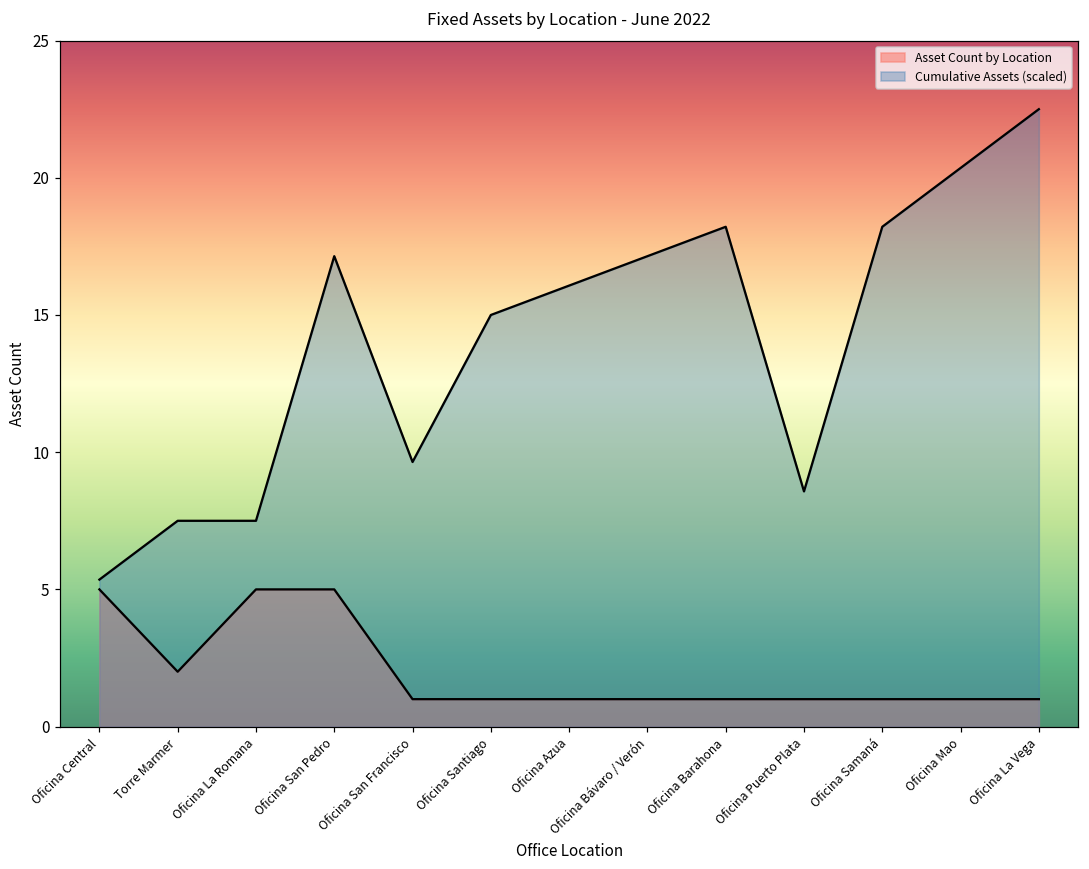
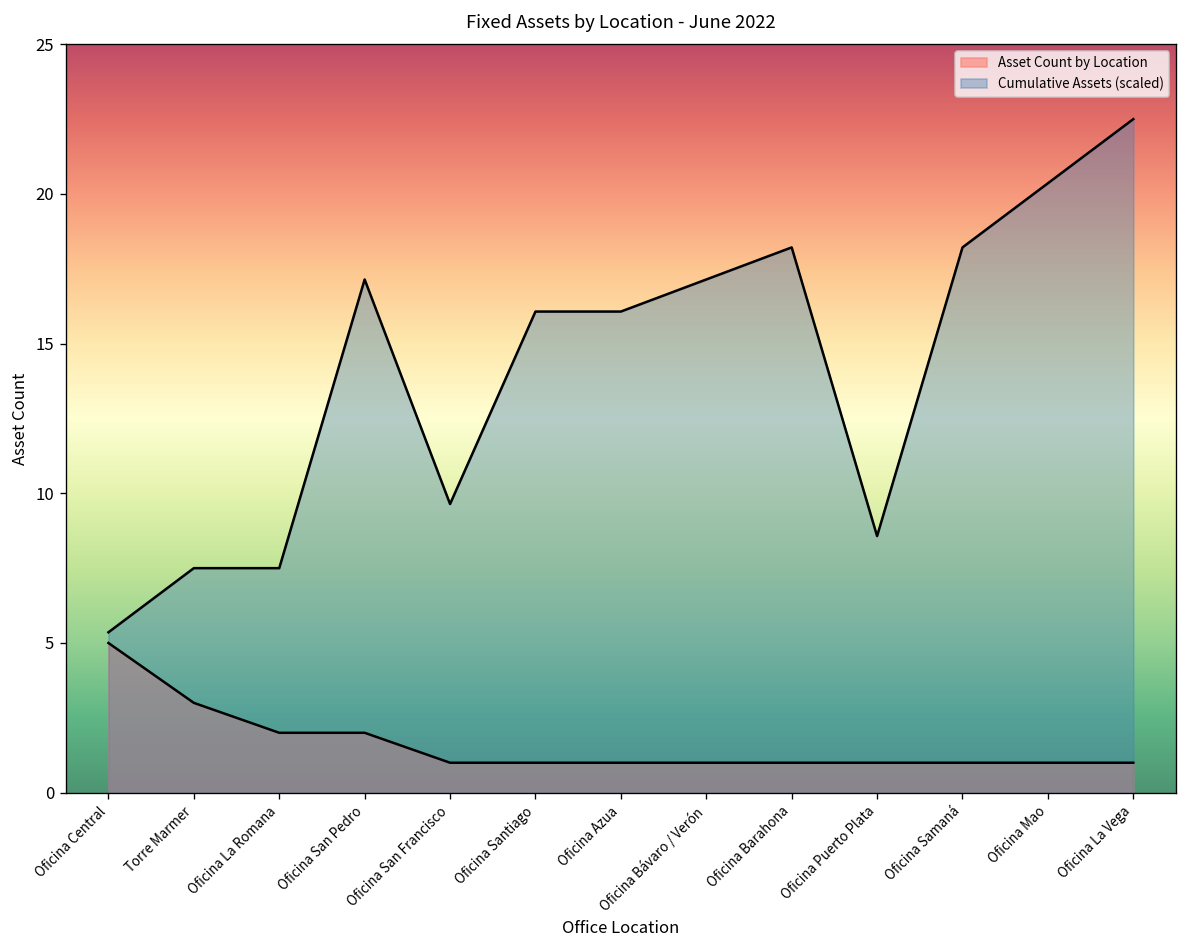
Asset Count by Location, Torre Marmer: 2 -> 3
Asset Count by Location, Oficina La Romana: 5 -> 2
Asset Count by Location, Oficina San Pedro: 5 -> 2
Cumulative Assets (scaled), Oficina Santiago: 15.0 -> 16.1
